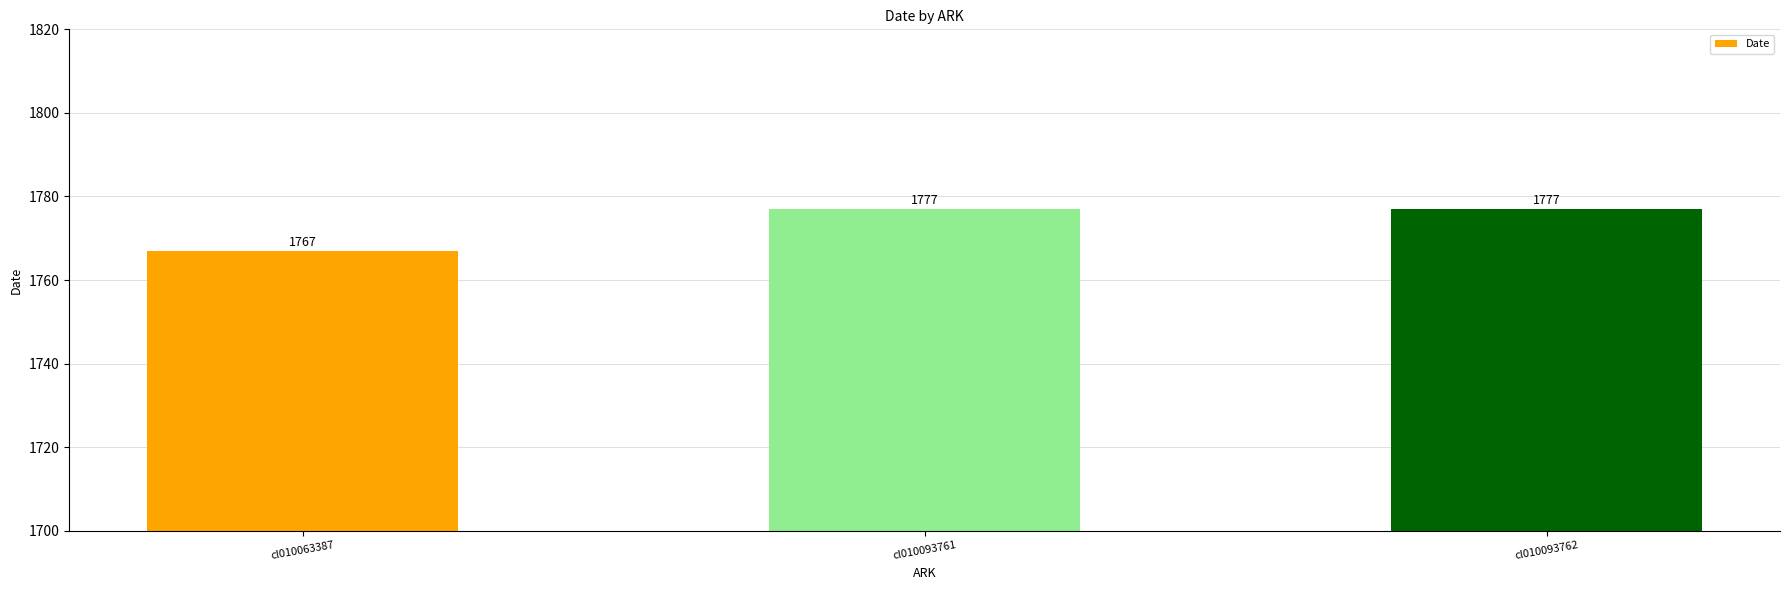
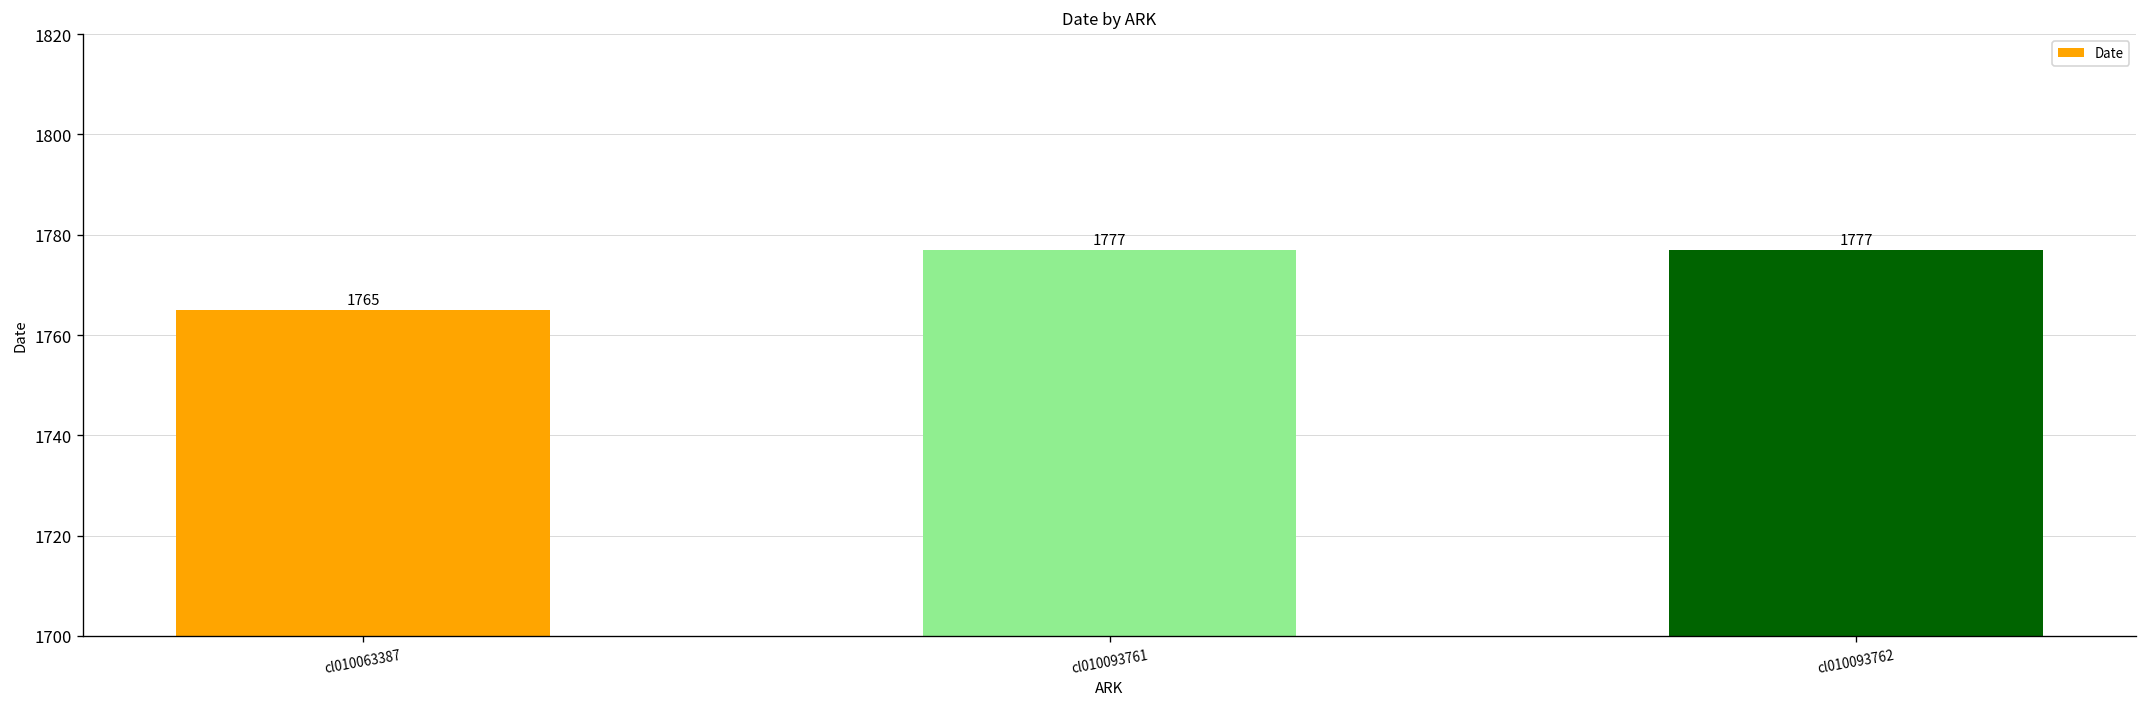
cl010063387: 1767 -> 1765
